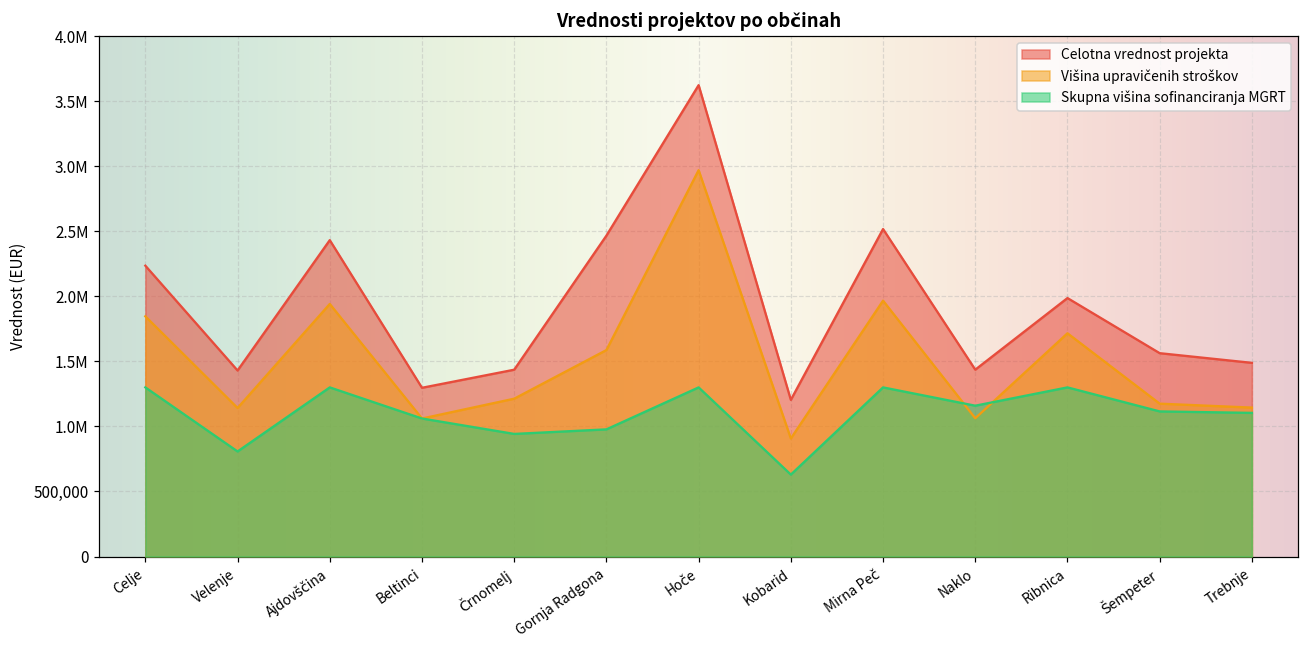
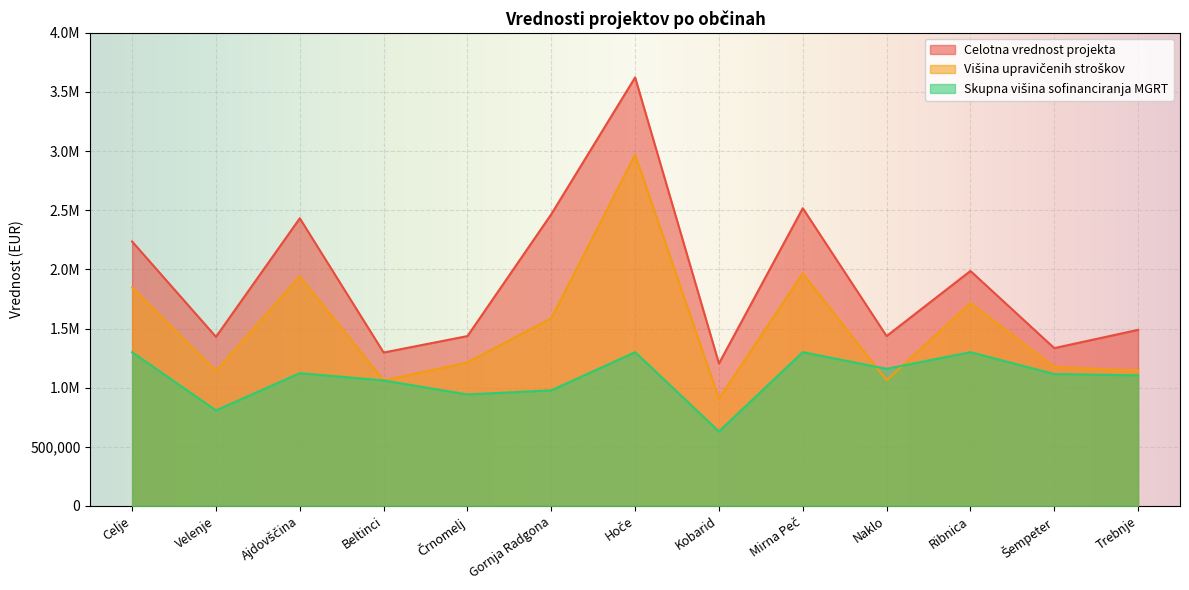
Skupna višina sofinanciranja MGRT, Ajdovščina: 1,300,000 -> 1,120,000
Celotna vrednost projekta, Šempeter: 1,560,000 -> 1,330,000
